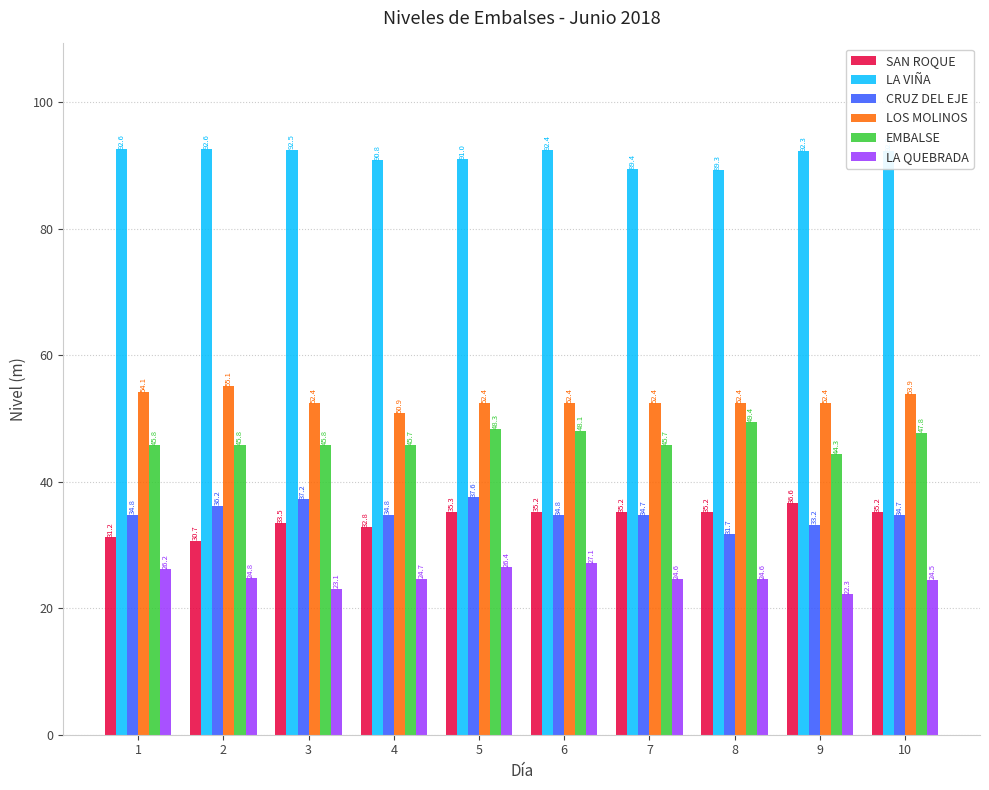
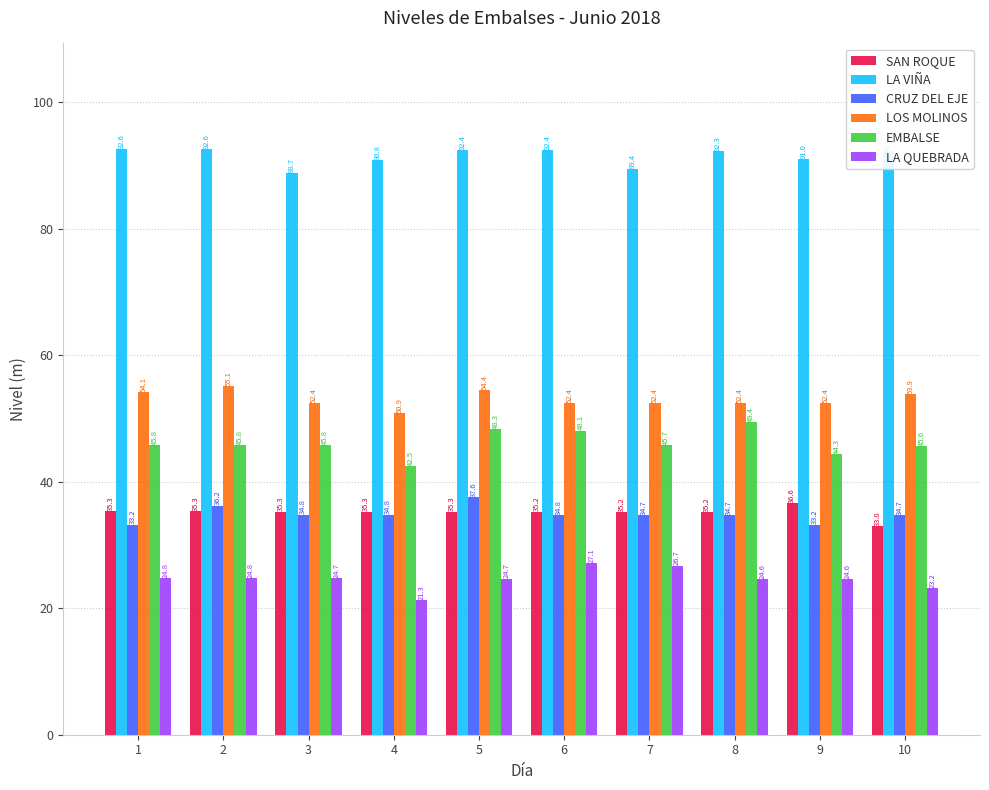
SAN ROQUE, 1: 31.2 -> 35.3
CRUZ DEL EJE, 1: 34.8 -> 33.2
LA QUEBRADA, 1: 26.2 -> 24.8
SAN ROQUE, 2: 30.7 -> 35.3
SAN ROQUE, 3: 33.5 -> 35.3
LA VIÑA, 3: 92.5 -> 88.7
CRUZ DEL EJE, 3: 37.2 -> 34.8
LA QUEBRADA, 3: 23.1 -> 24.7
SAN ROQUE, 4: 32.8 -> 35.3
EMBALSE, 4: 45.7 -> 42.5
LA QUEBRADA, 4: 24.7 -> 21.3
LA VIÑA, 5: 91.0 -> 92.4
LOS MOLINOS, 5: 52.4 -> 54.4
LA QUEBRADA, 5: 26.4 -> 24.7
LA QUEBRADA, 7: 24.6 -> 26.7
LA VIÑA, 8: 89.3 -> 92.3
CRUZ DEL EJE, 8: 31.7 -> 34.7
LA VIÑA, 9: 92.3 -> 91.0
LA QUEBRADA, 9: 22.3 -> 24.6
SAN ROQUE, 10: 35.2 -> 33.0
EMBALSE, 10: 47.8 -> 45.6
LA QUEBRADA, 10: 24.5 -> 23.2
